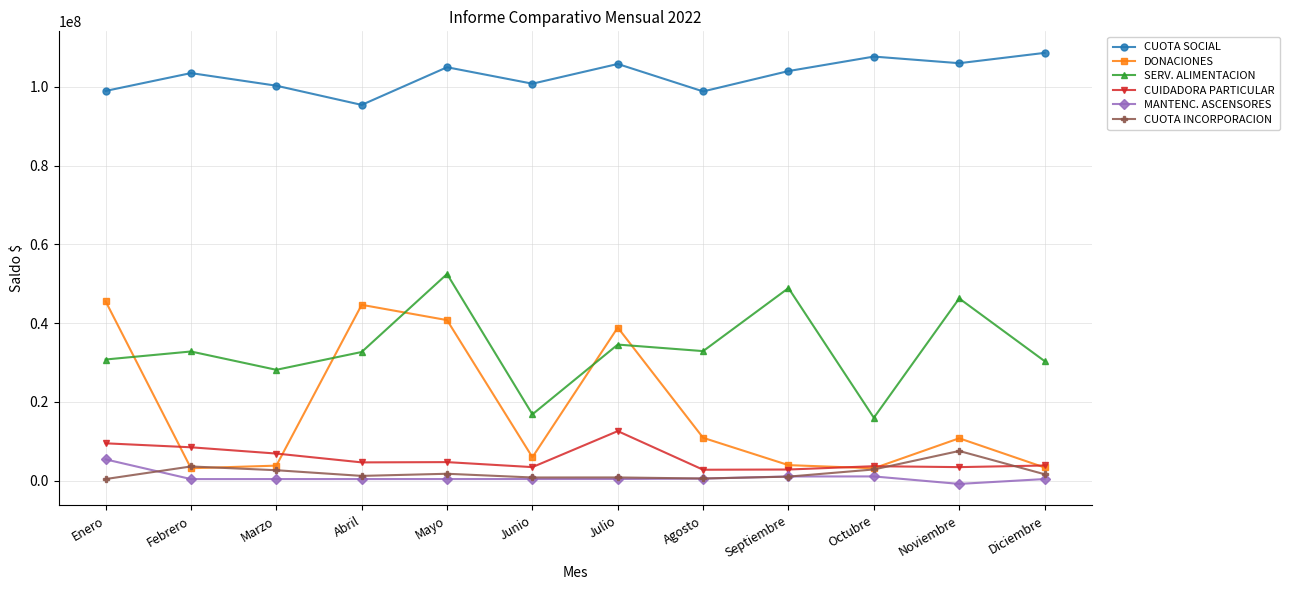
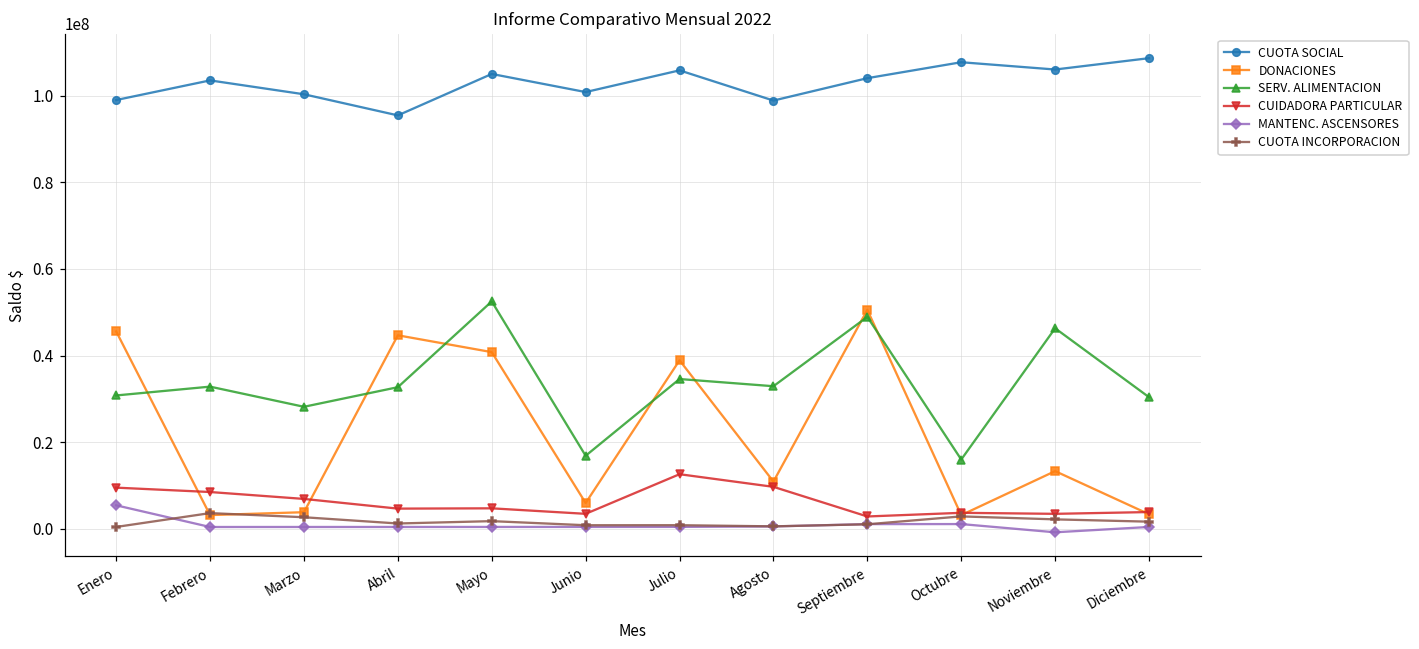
CUIDADORA PARTICULAR, Agosto: 3000000 -> 10000000
DONACIONES, Septiembre: 4000000 -> 51000000
DONACIONES, Noviembre: 11000000 -> 13000000
CUOTA INCORPORACION, Noviembre: 8000000 -> 2000000
